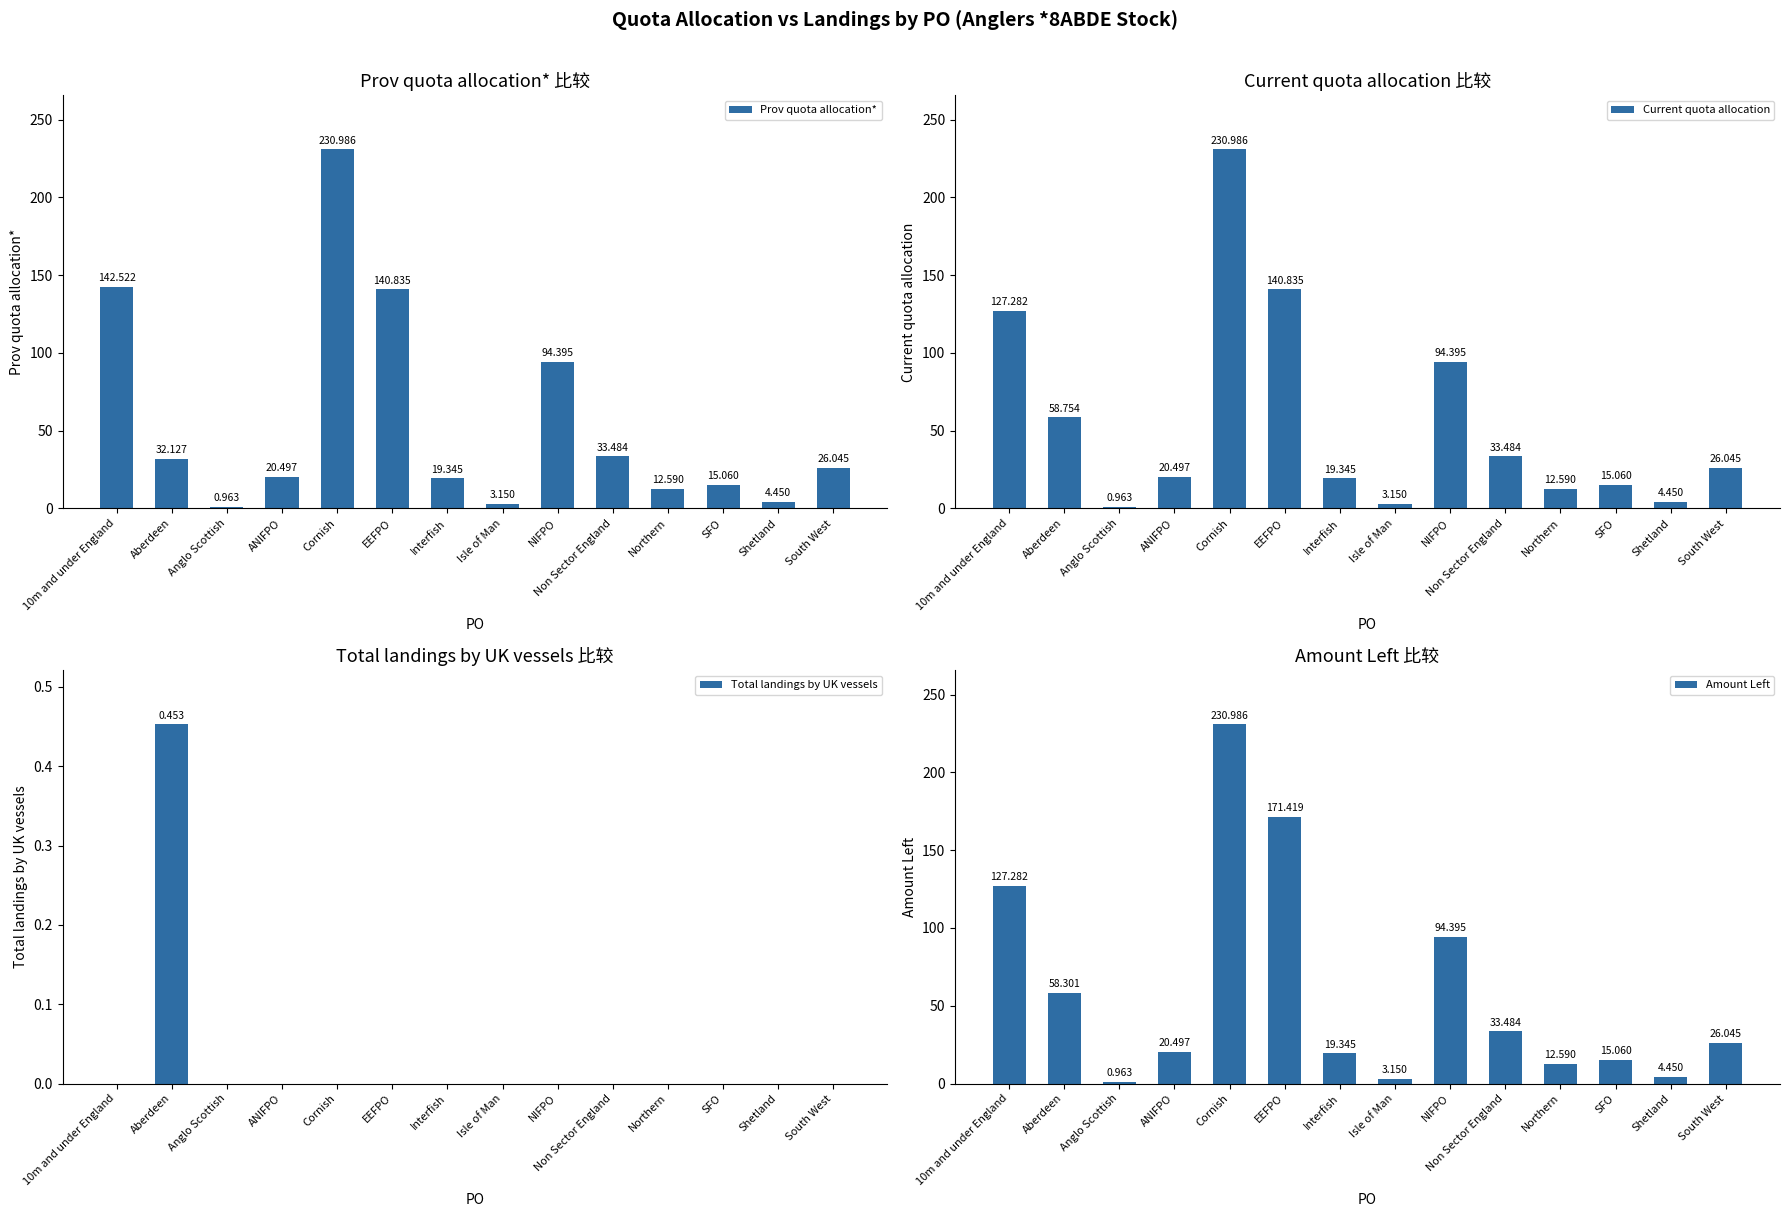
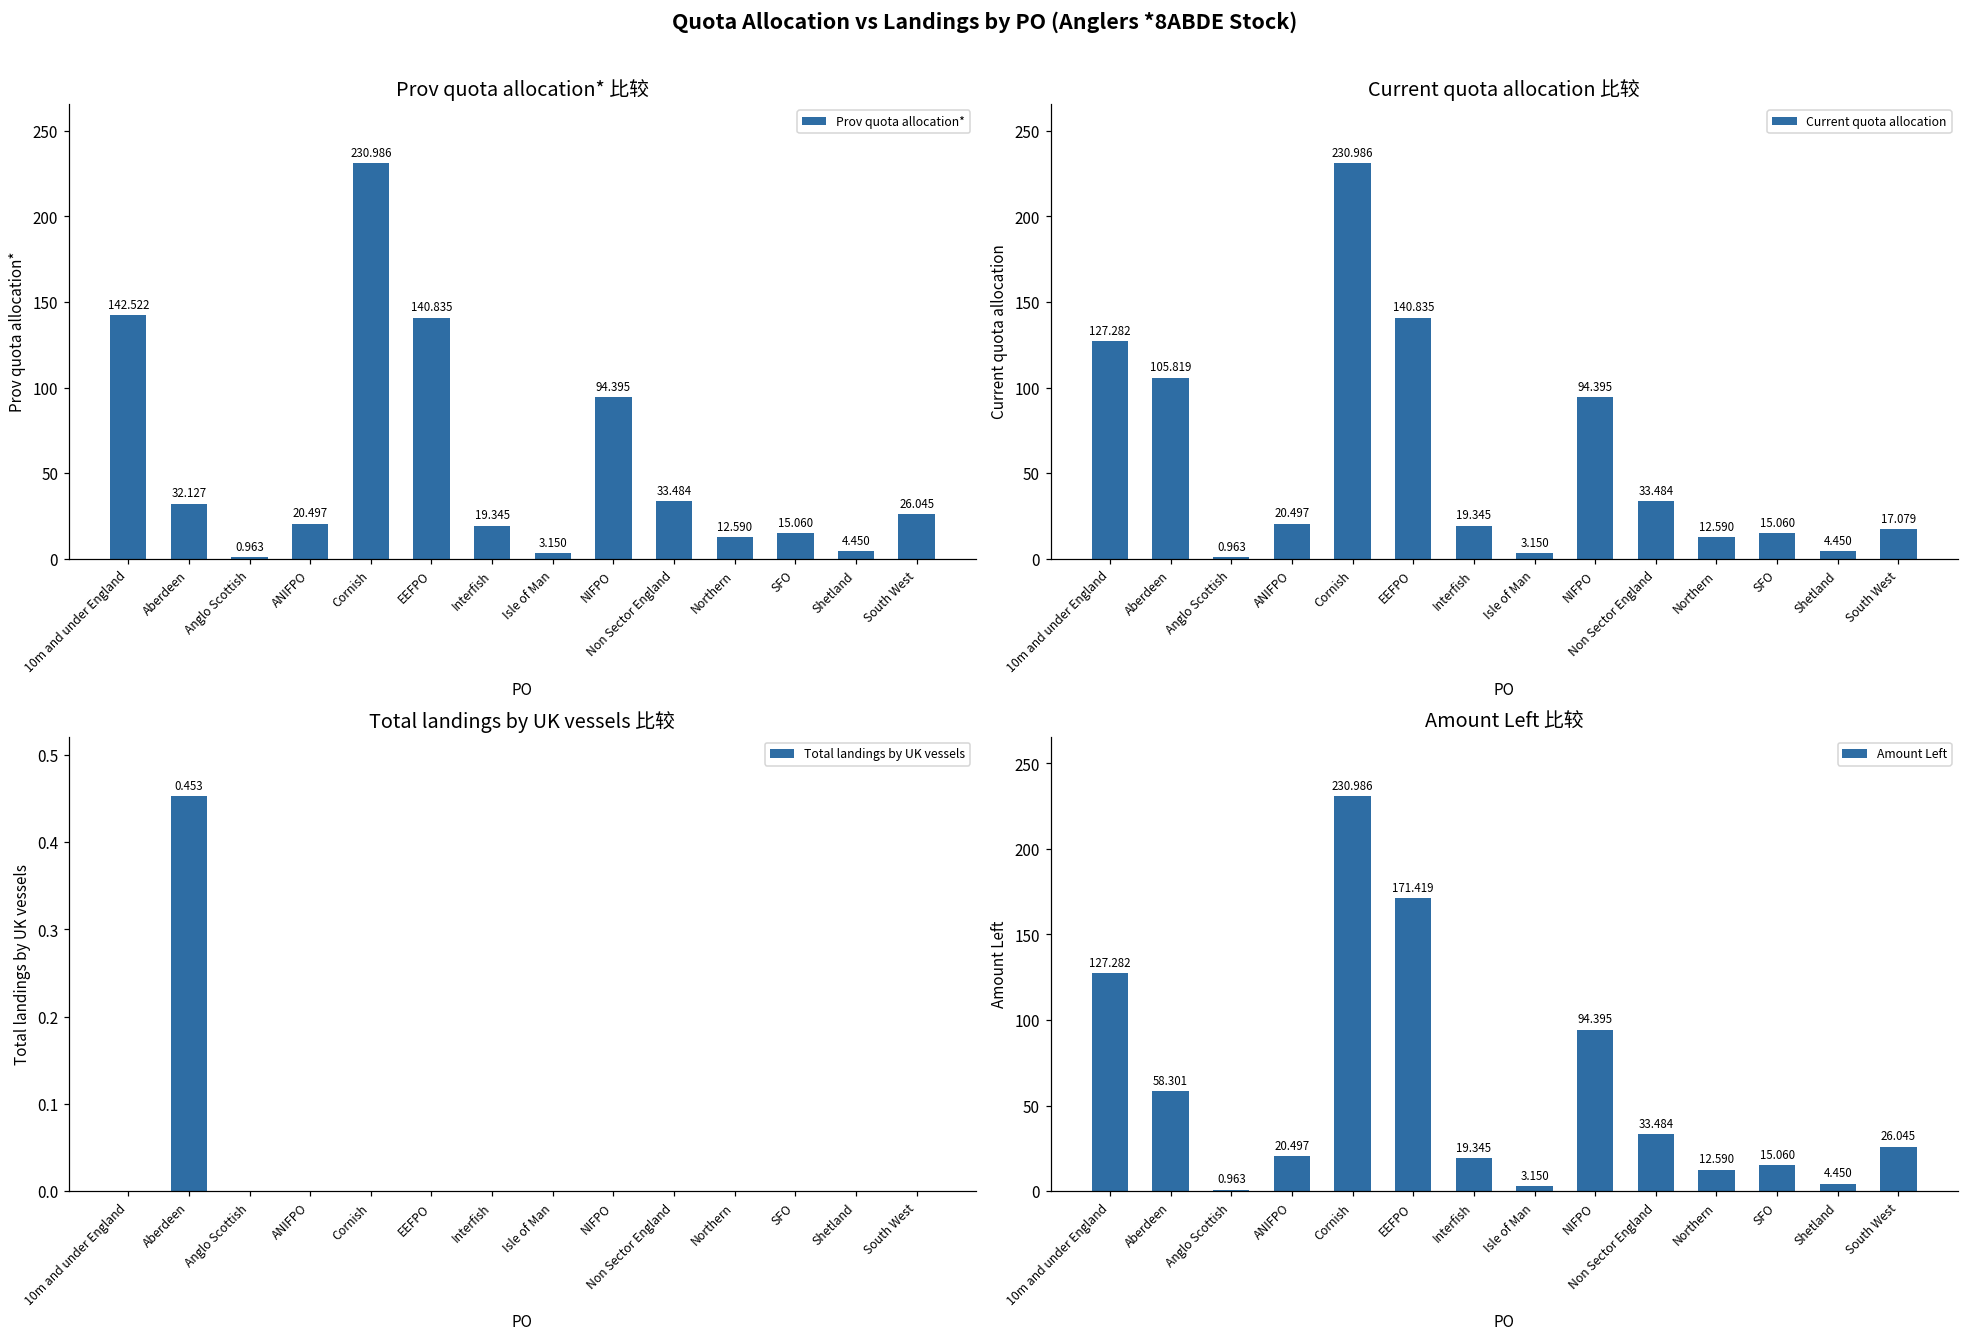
Current quota allocation 比较, Aberdeen: 58.754 -> 105.819
Current quota allocation 比较, South West: 26.045 -> 17.079
